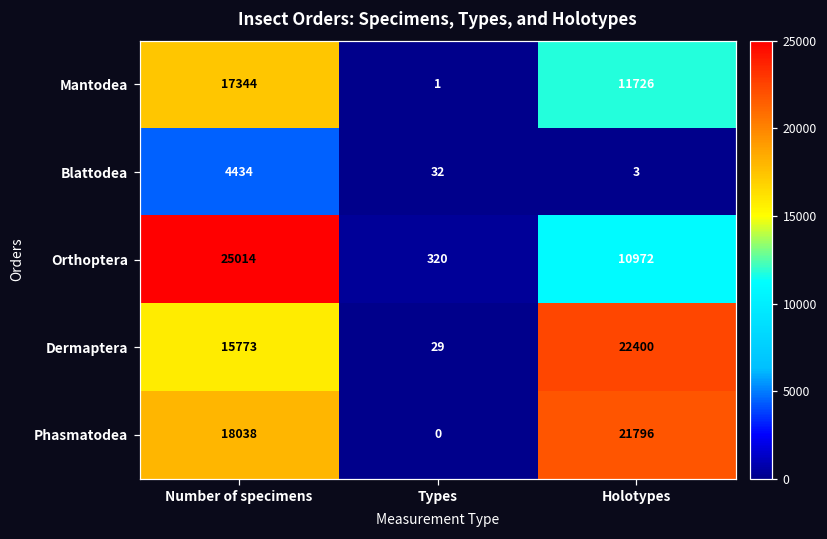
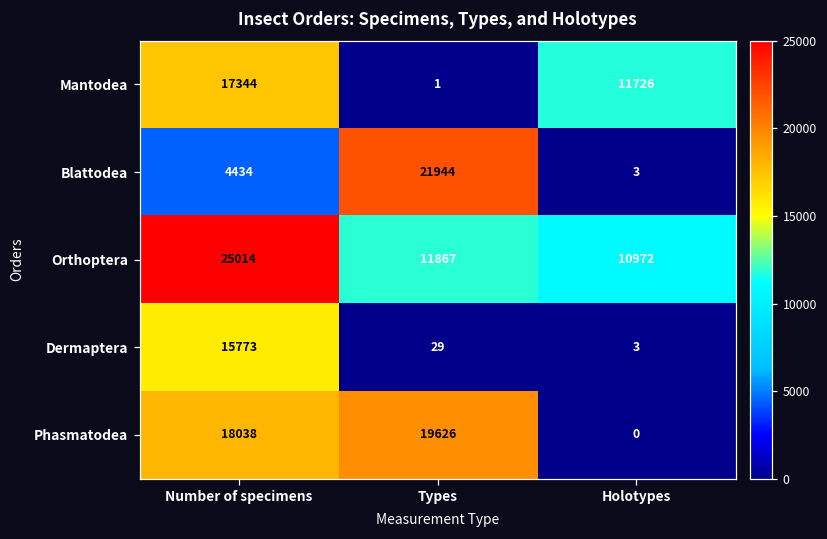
Blattodea, Types: 32 -> 21944
Orthoptera, Types: 320 -> 11867
Dermaptera, Holotypes: 22400 -> 3
Phasmatodea, Types: 0 -> 19626
Phasmatodea, Holotypes: 21796 -> 0
